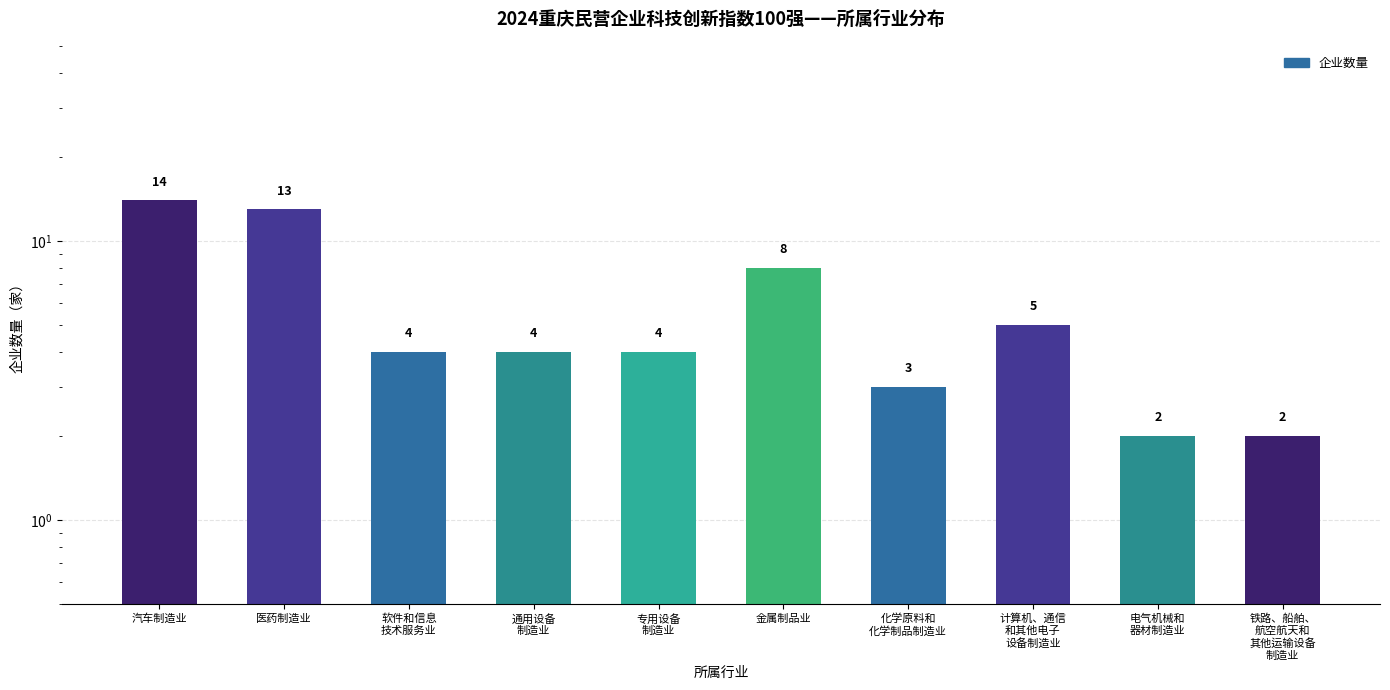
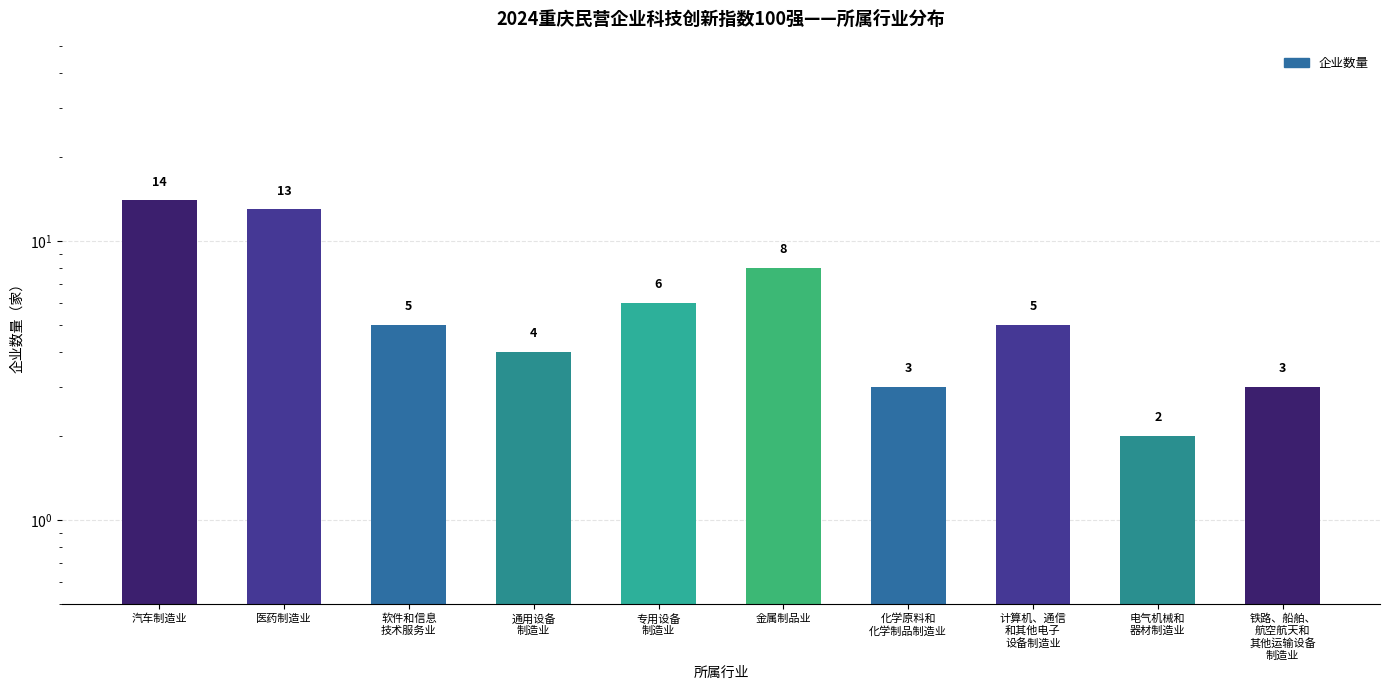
软件和信息 技术服务业: 4 -> 5
专用设备 制造业: 4 -> 6
铁路、船舶、 航空航天和 其他运输设备 制造业: 2 -> 3
